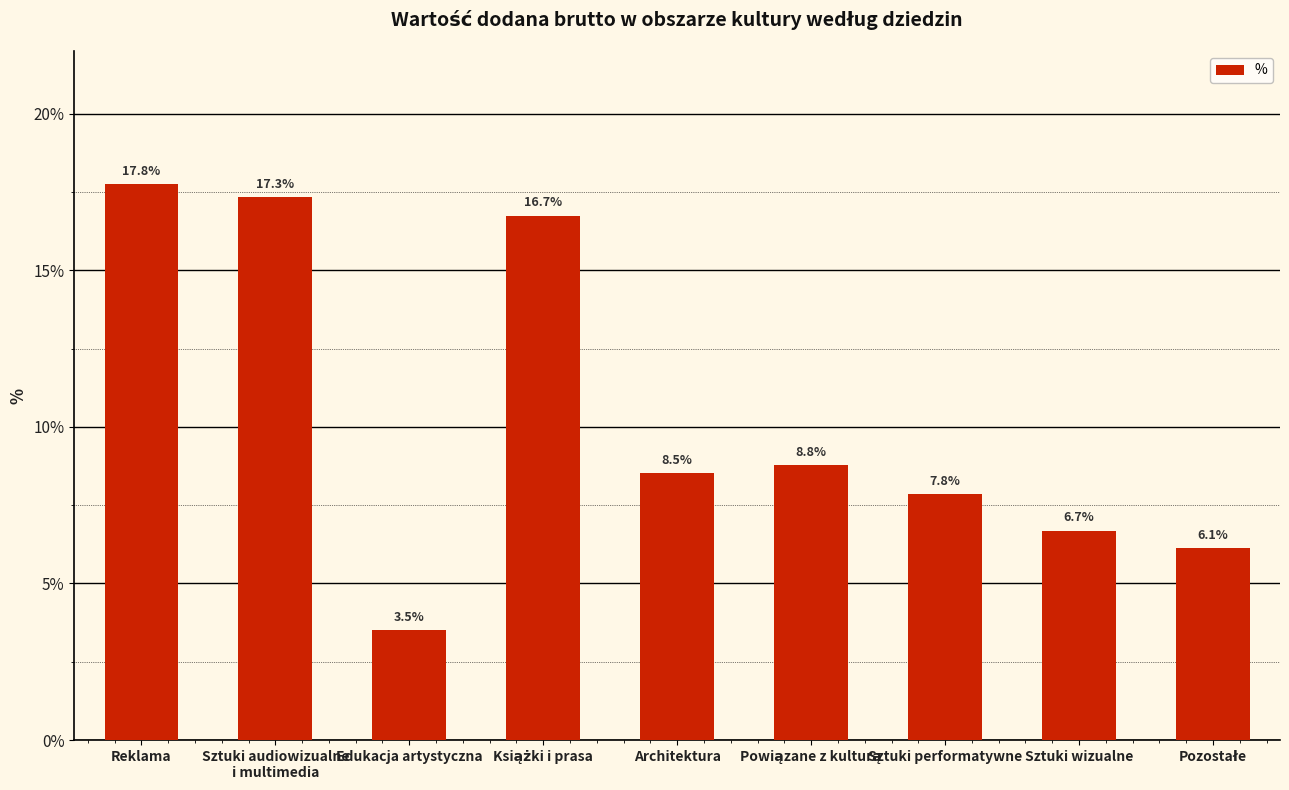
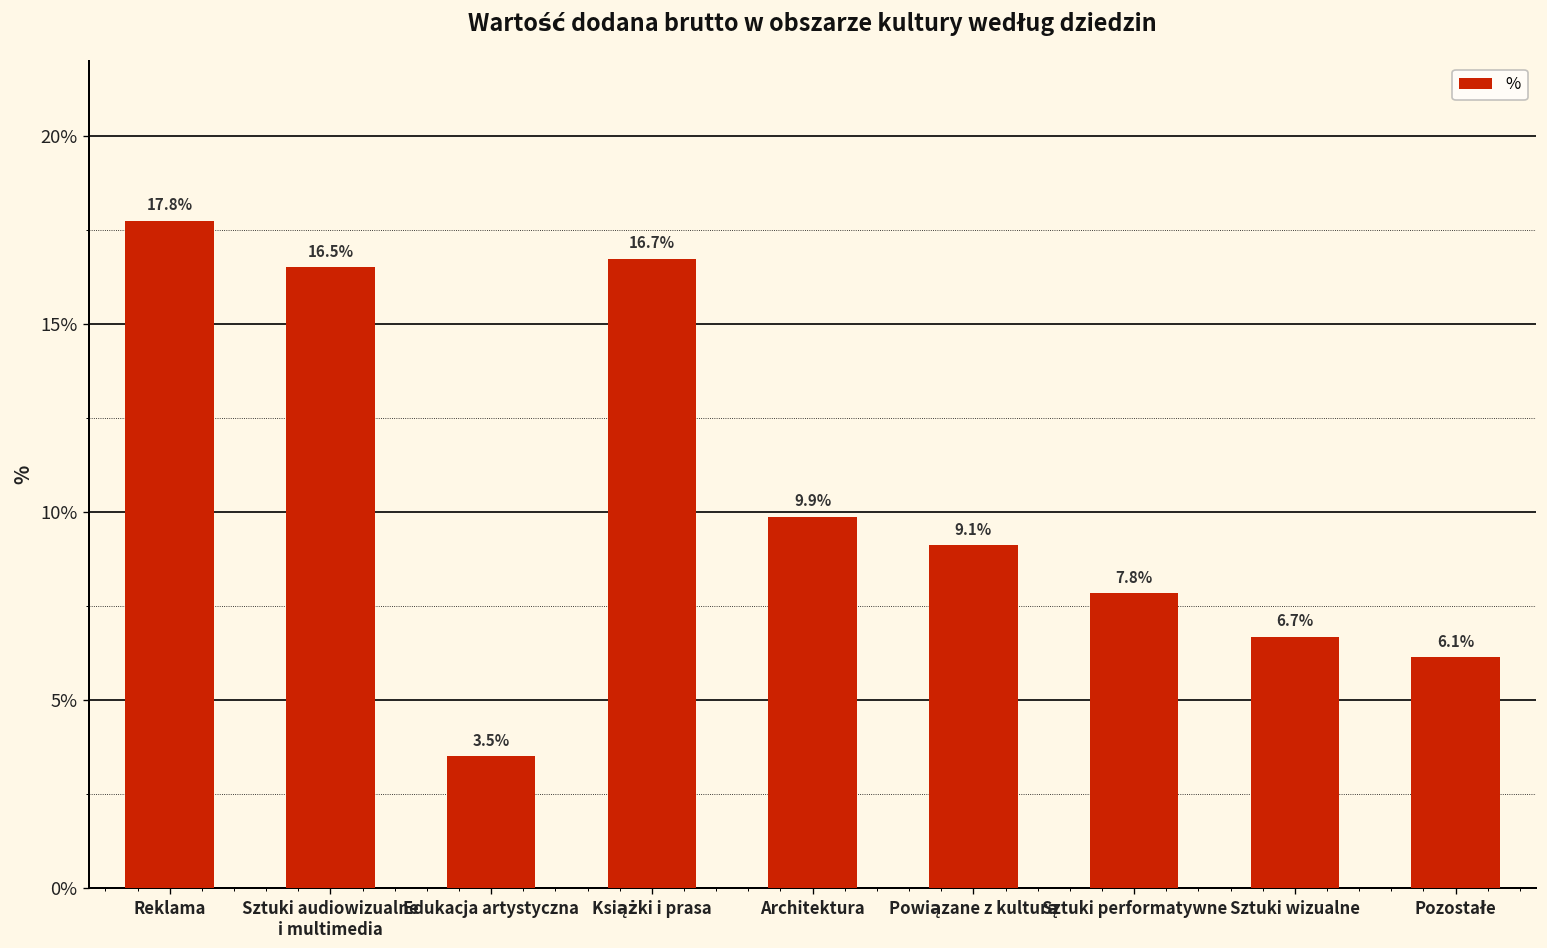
Sztuki audiowizualne i multimedia: 17.3% -> 16.5%
Architektura: 8.5% -> 9.9%
Powiązane z kulturą: 8.8% -> 9.1%
